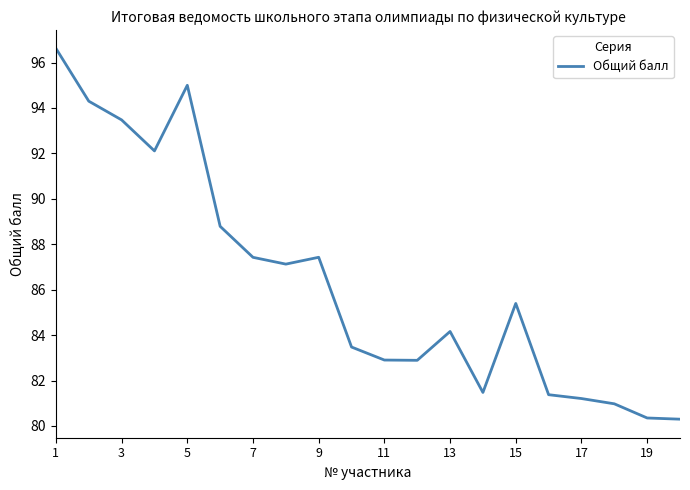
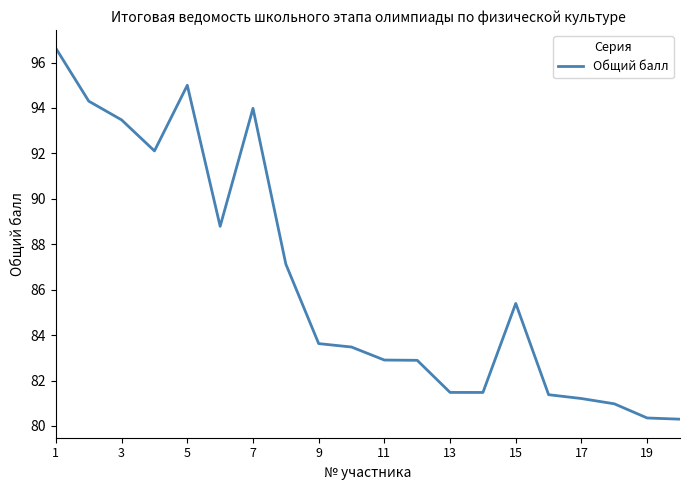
7: 87.4 -> 94.0
9: 87.4 -> 83.6
13: 84.2 -> 81.5
